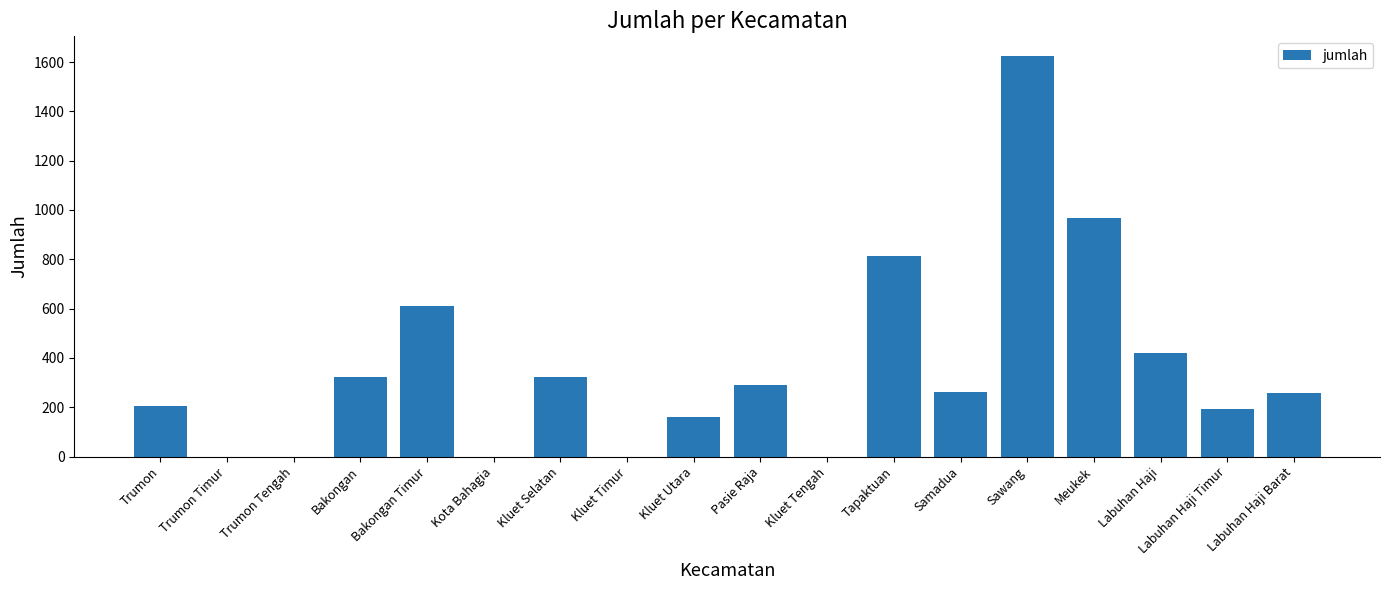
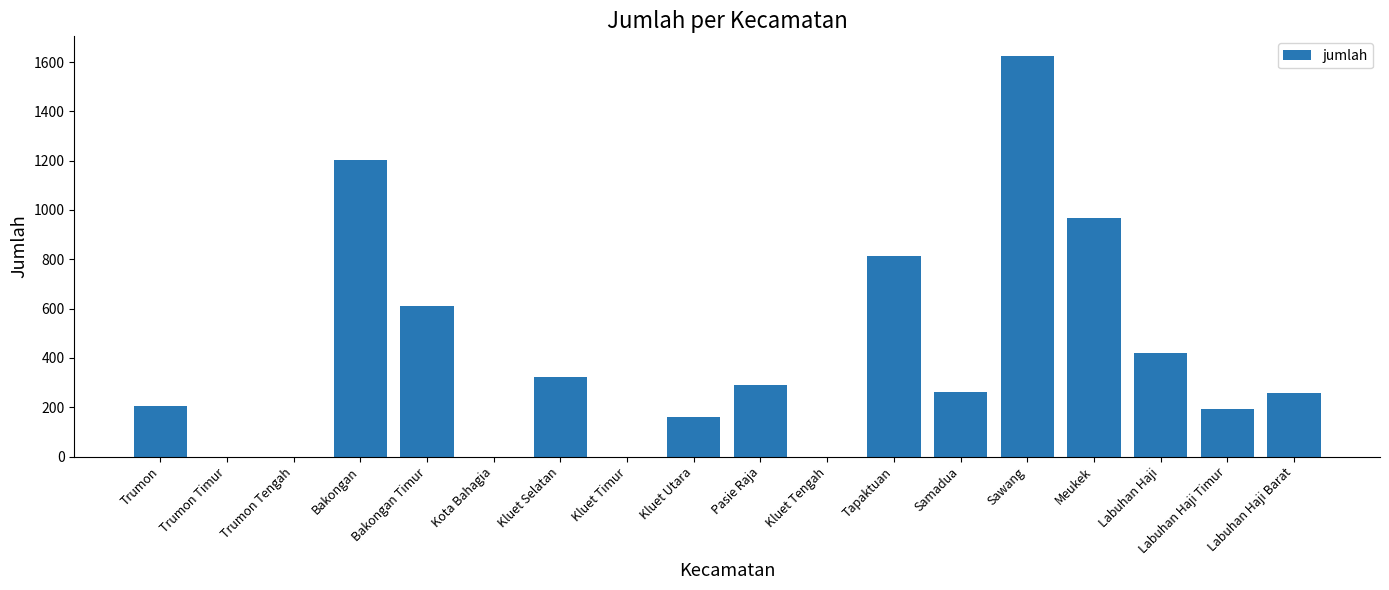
Bakongan: 320 -> 1200
